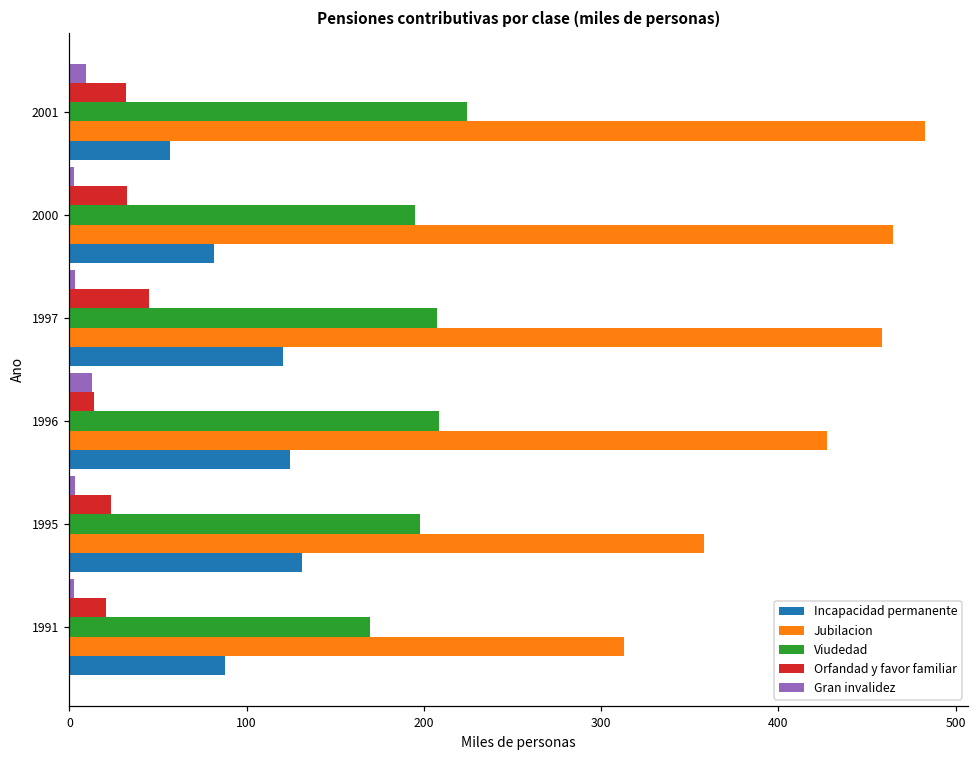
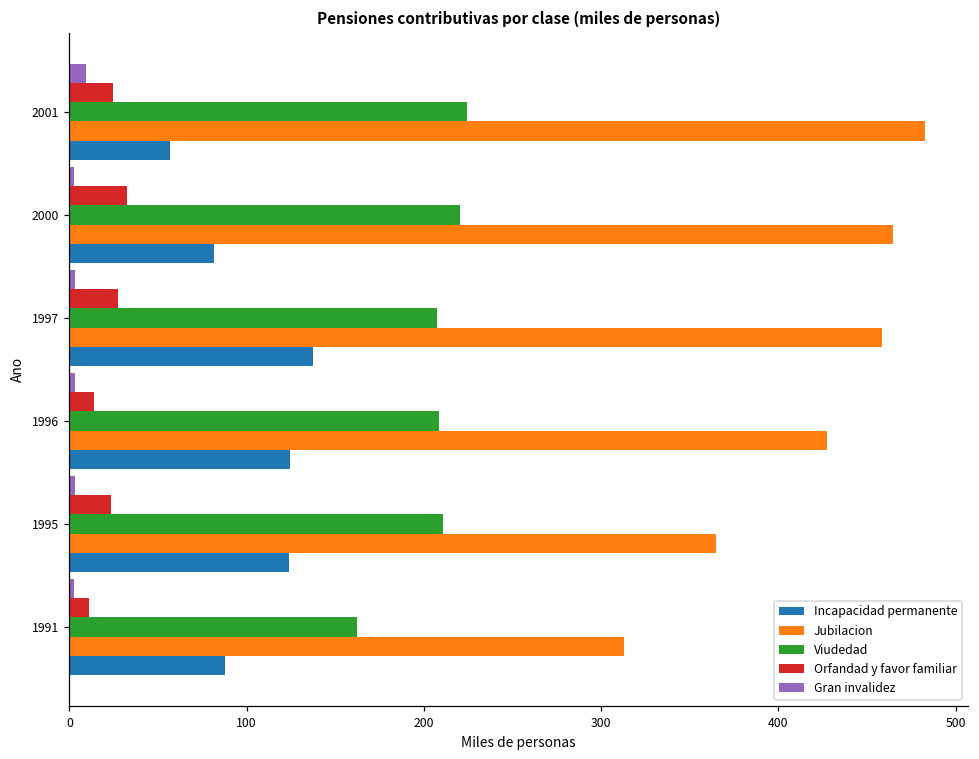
Orfandad y favor familiar, 2001: 32 -> 24
Viudedad, 2000: 195 -> 221
Orfandad y favor familiar, 1997: 45 -> 28
Incapacidad permanente, 1997: 121 -> 138
Gran invalidez, 1996: 13 -> 3
Viudedad, 1995: 198 -> 211
Jubilacion, 1995: 358 -> 365
Incapacidad permanente, 1995: 131 -> 124
Orfandad y favor familiar, 1991: 21 -> 11
Viudedad, 1991: 170 -> 162
